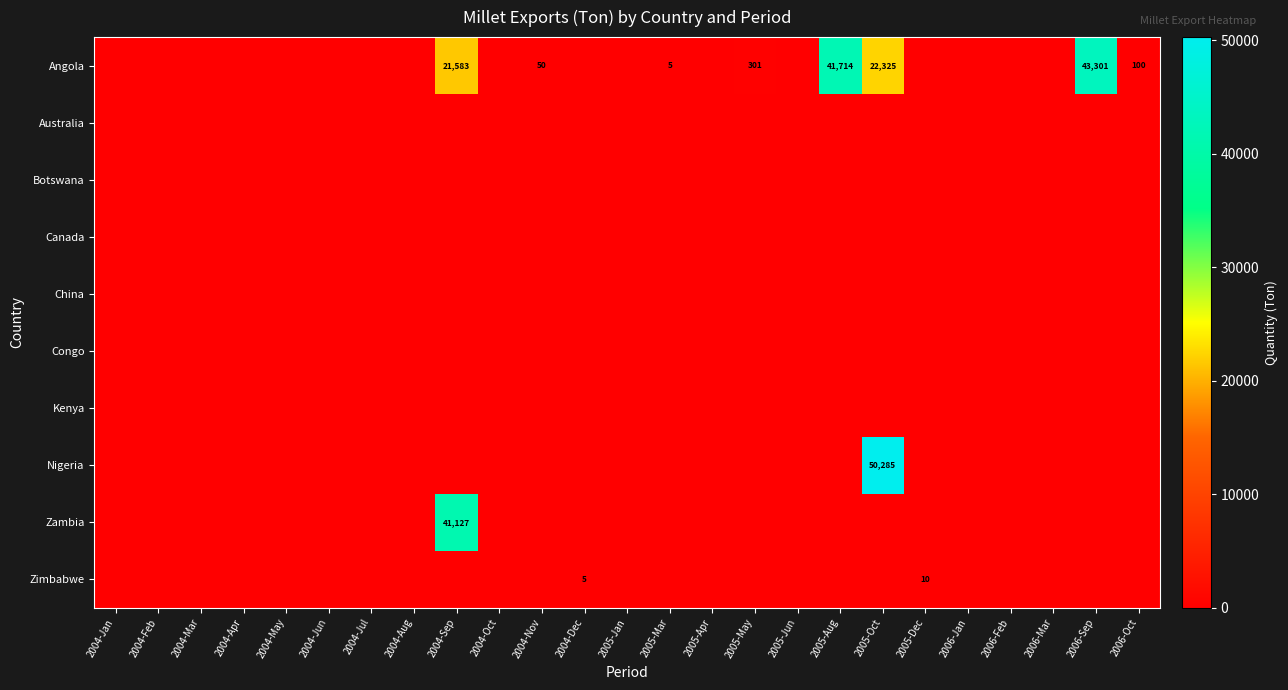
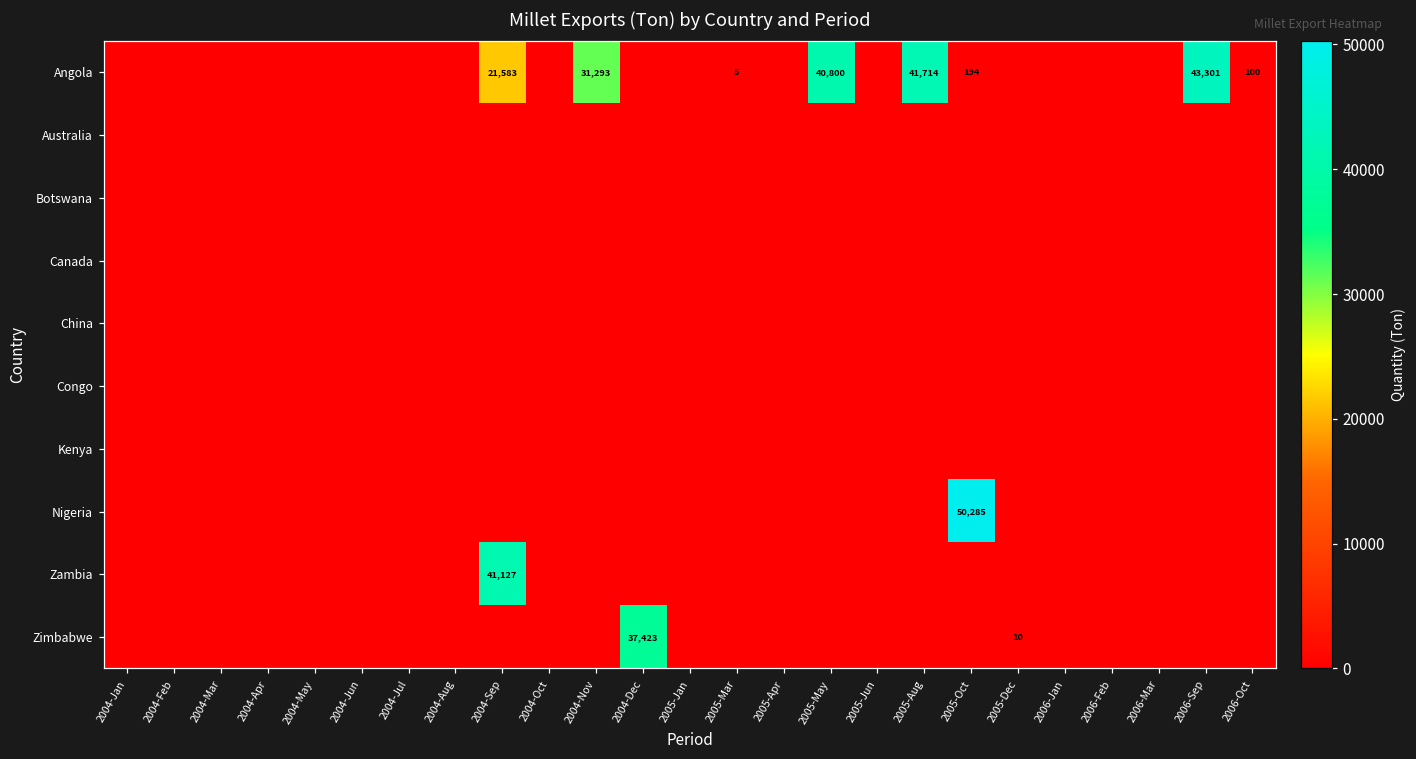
Angola, 2004-Nov: 50 -> 31,293
Angola, 2005-May: 301 -> 40,800
Angola, 2005-Oct: 22,325 -> 194
Zimbabwe, 2004-Dec: 5 -> 37,423
